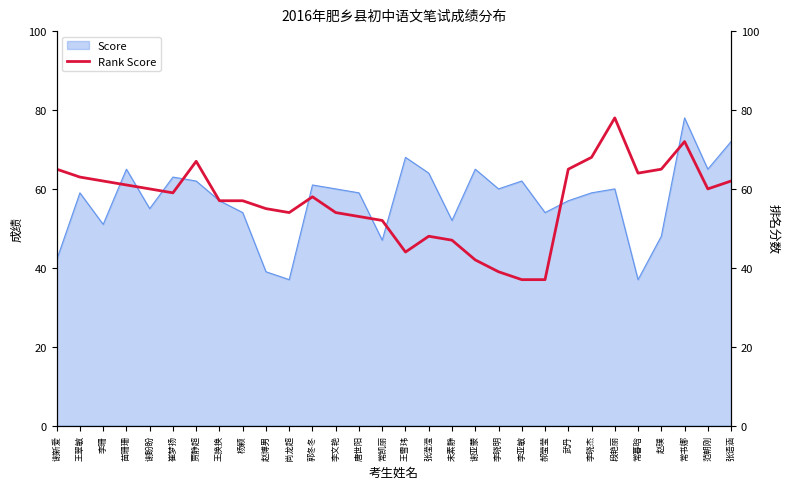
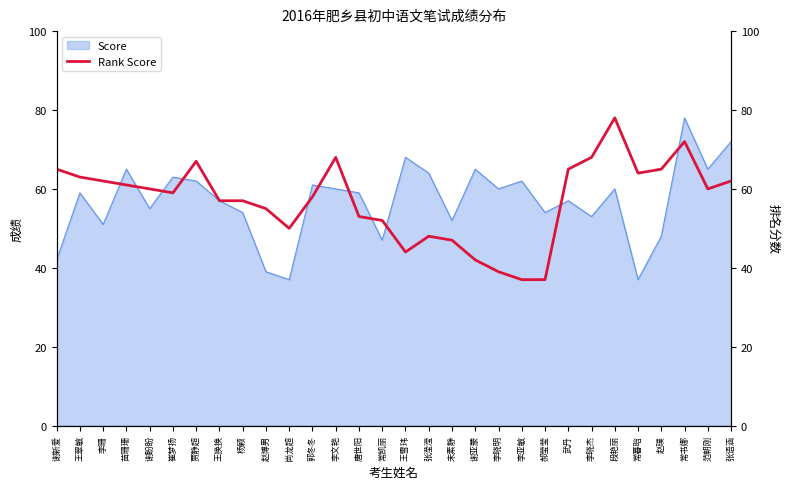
Score, 李晓杰: 59 -> 53
Rank Score, 尚龙超: 54 -> 50
Rank Score, 李文艳: 54 -> 68
